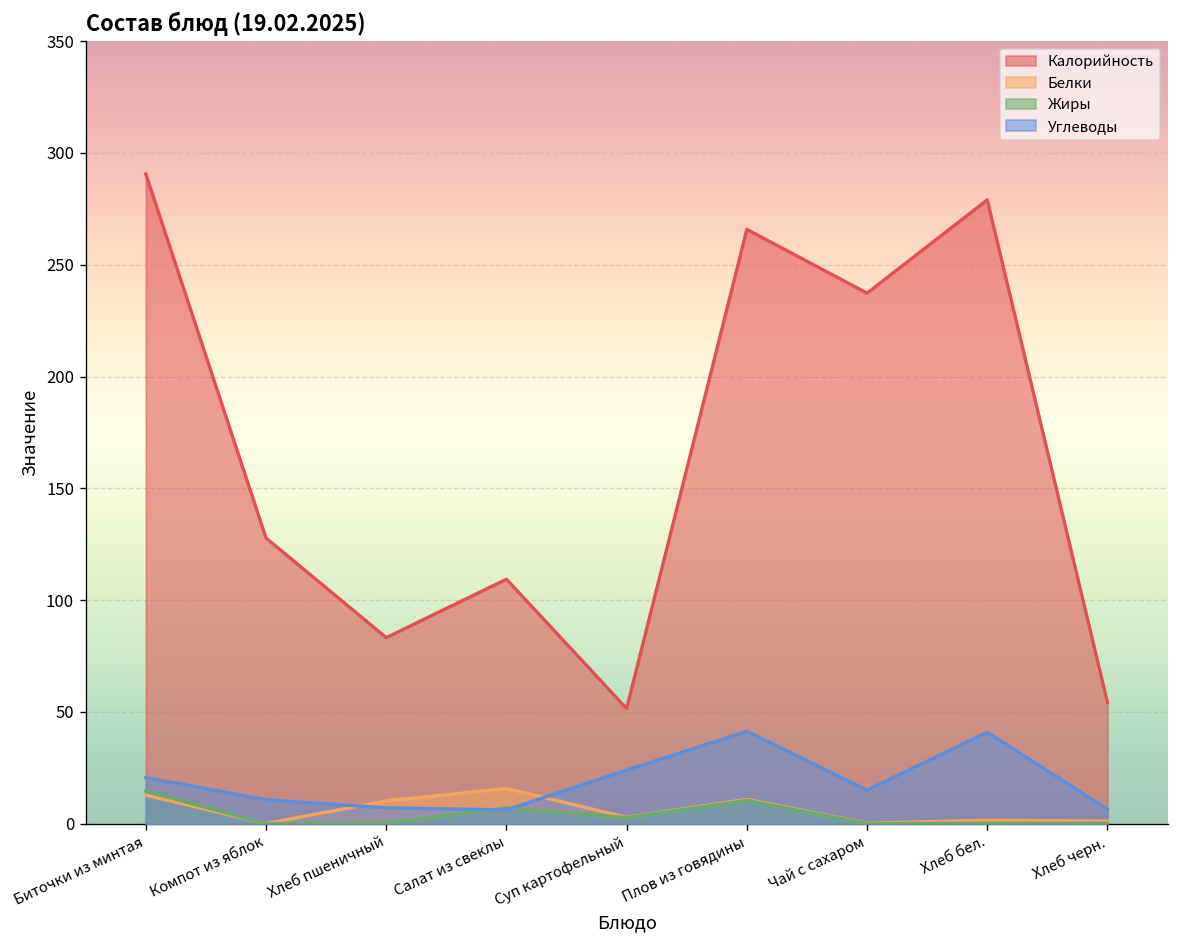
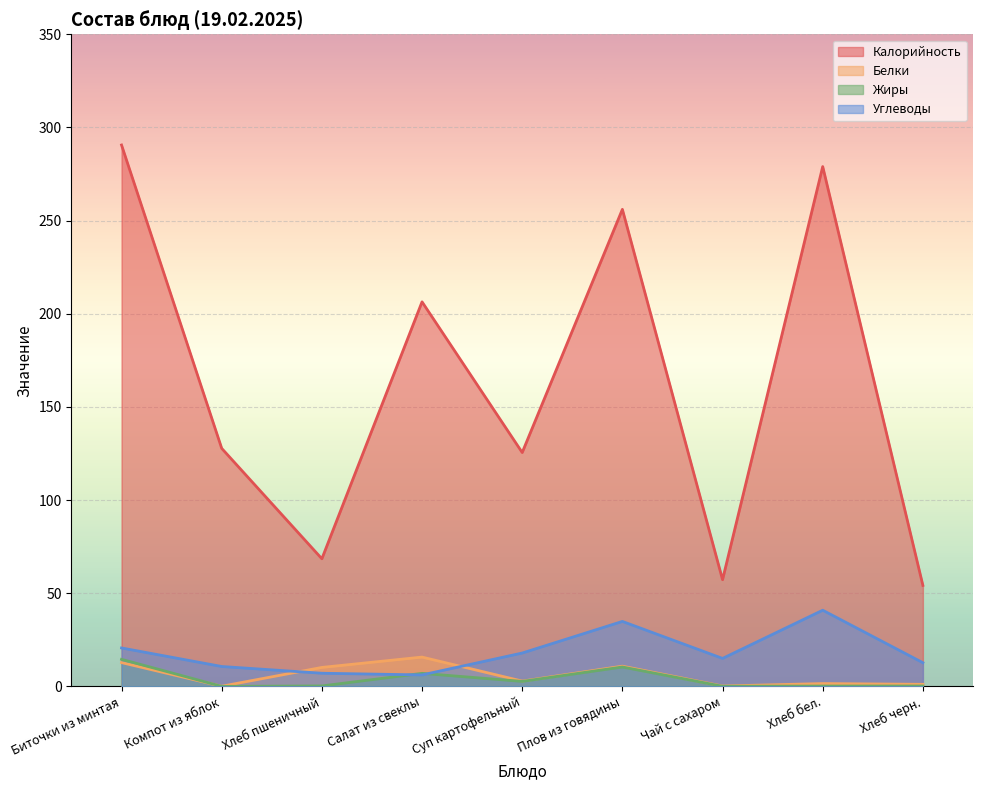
Калорийность, Хлеб пшеничный: 83 -> 69
Калорийность, Салат из свеклы: 109 -> 206
Калорийность, Суп картофельный: 51 -> 126
Углеводы, Суп картофельный: 24 -> 18
Калорийность, Плов из говядины: 266 -> 256
Углеводы, Плов из говядины: 41 -> 35
Калорийность, Чай с сахаром: 237 -> 57
Углеводы, Хлеб черн.: 6 -> 13
